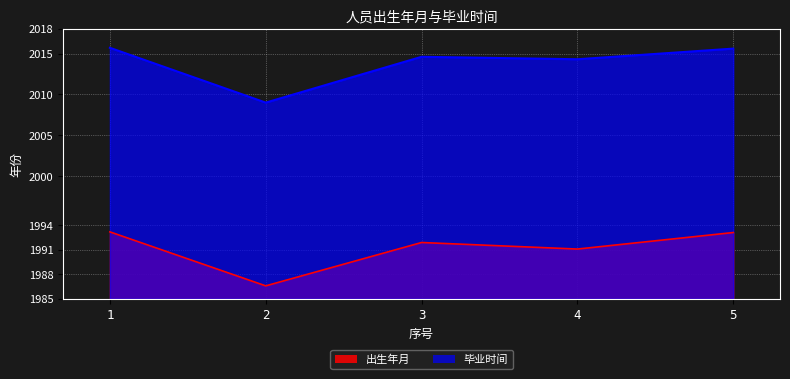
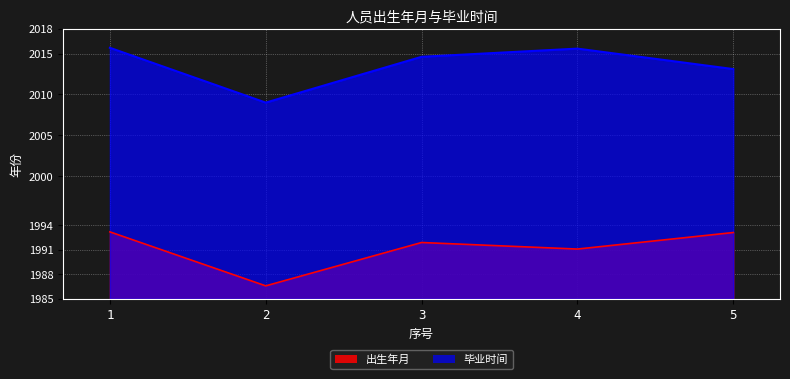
毕业时间, 4: 2014 -> 2016
毕业时间, 5: 2016 -> 2013
